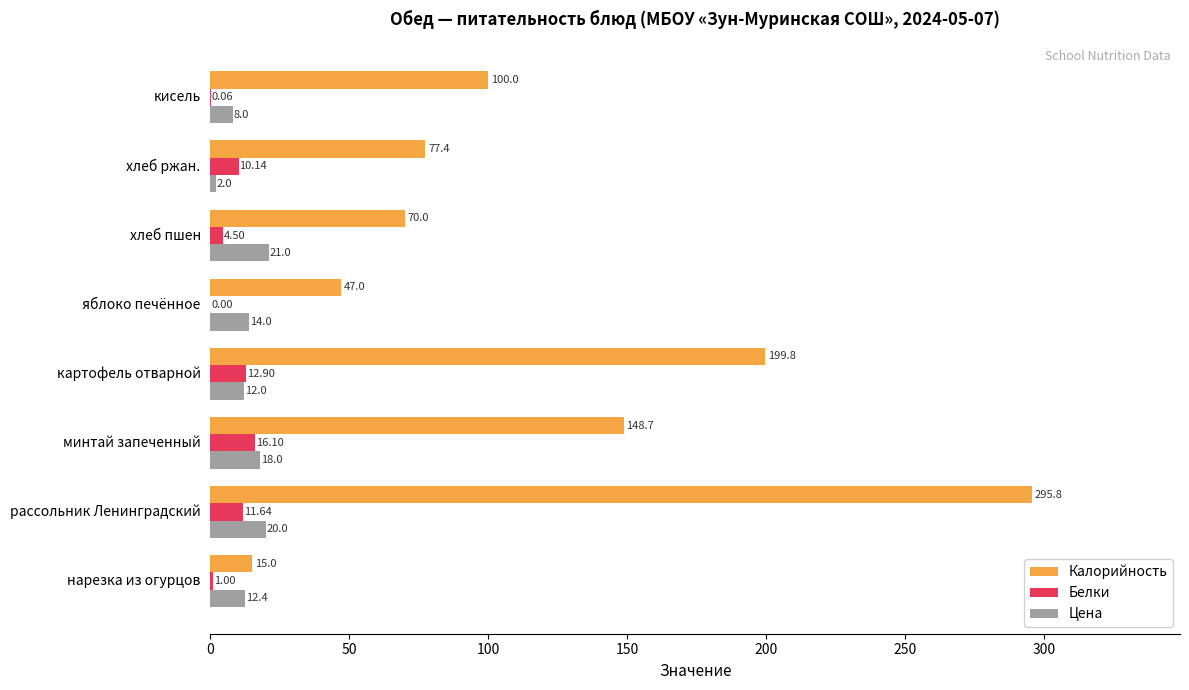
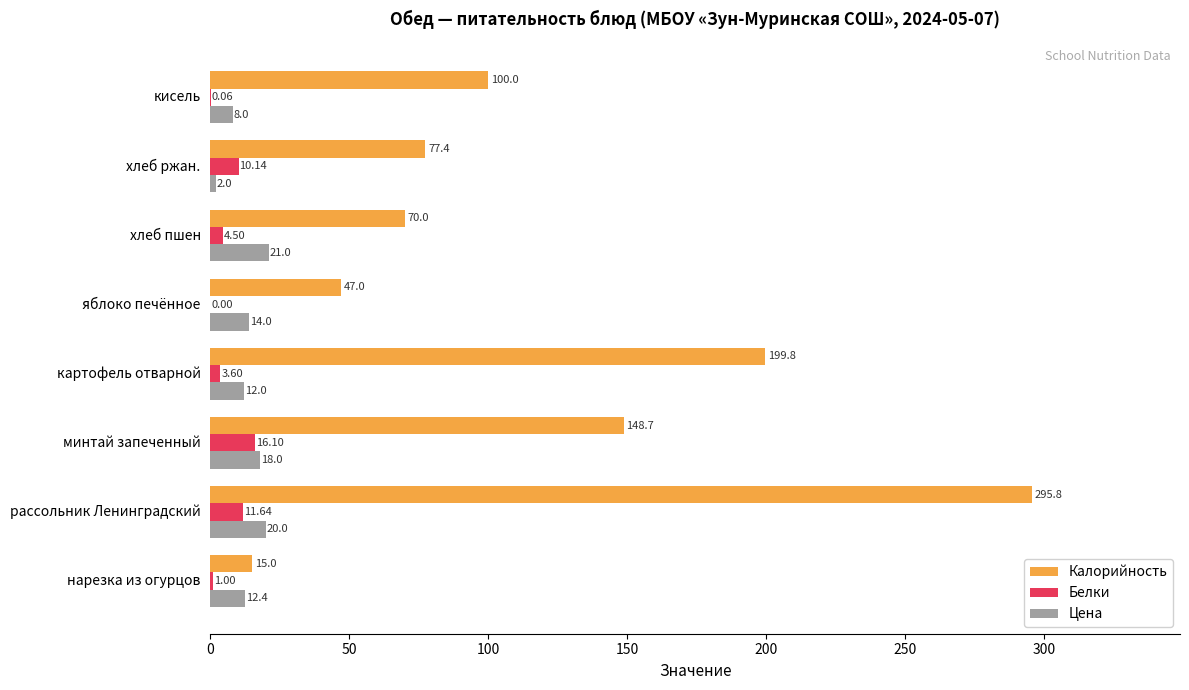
Белки, картофель отварной: 12.90 -> 3.60
